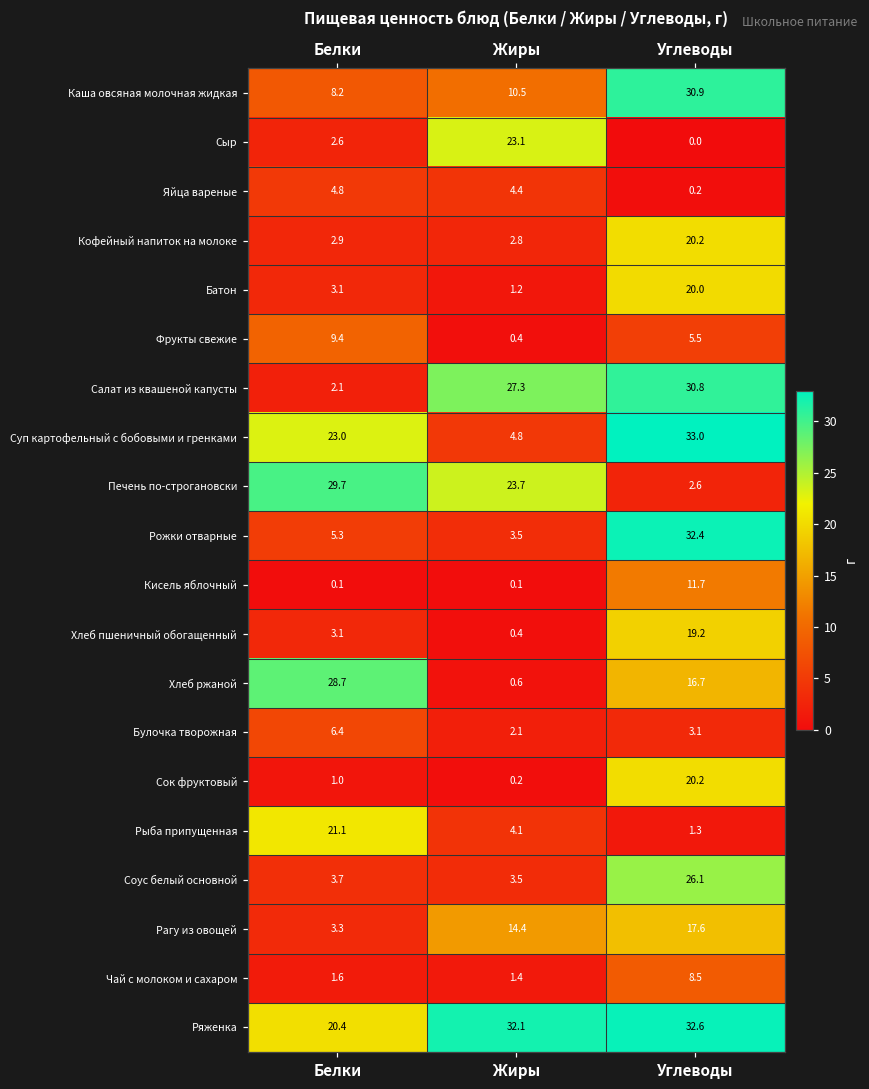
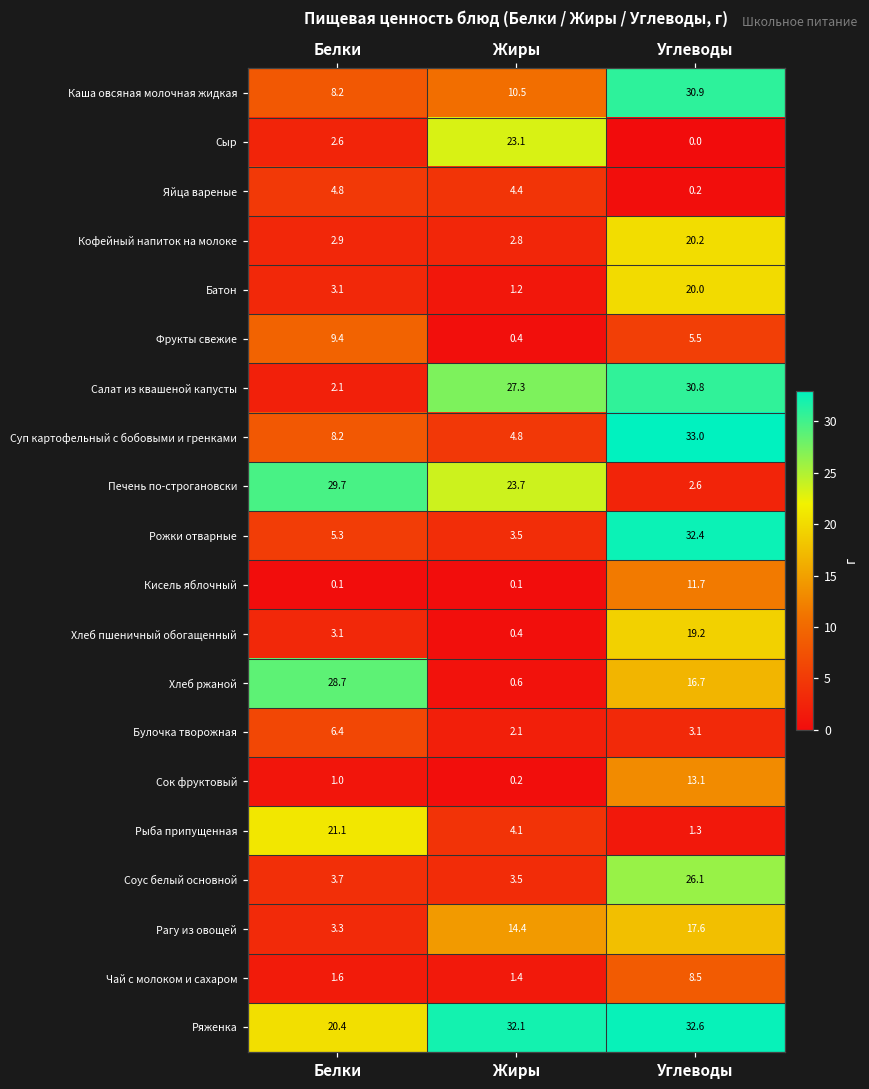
Суп картофельный с бобовыми и гренками, Белки: 23.0 -> 8.2
Сок фруктовый, Углеводы: 20.2 -> 13.1
